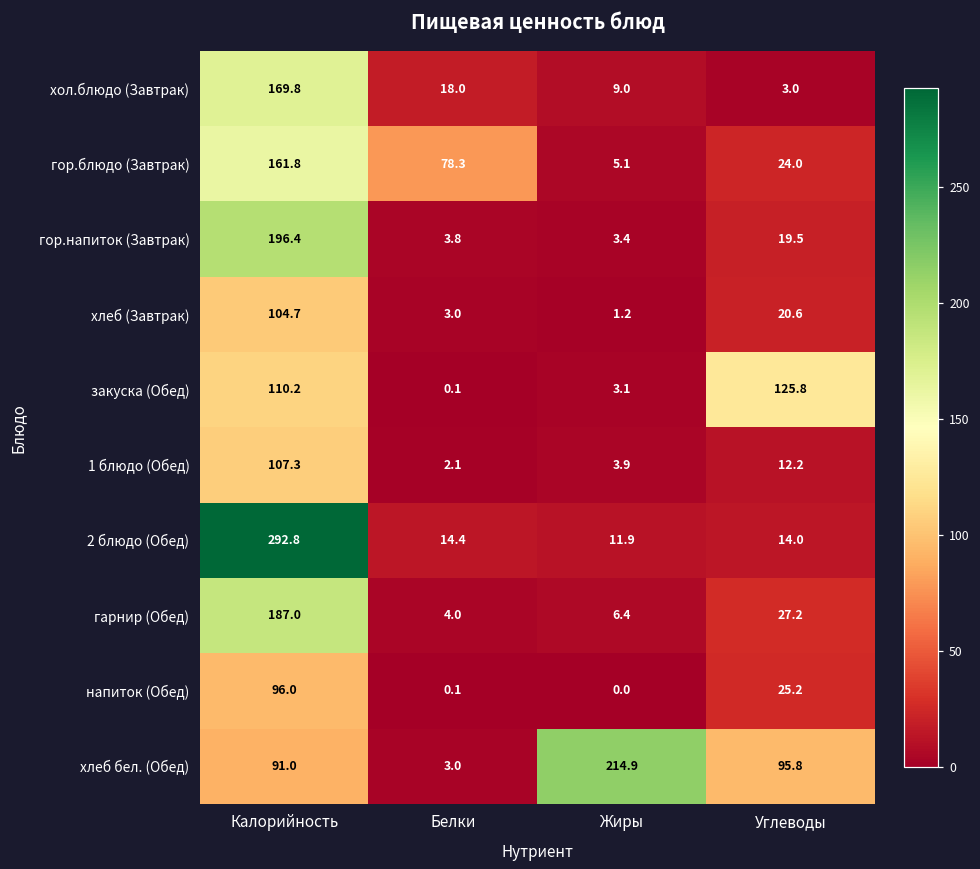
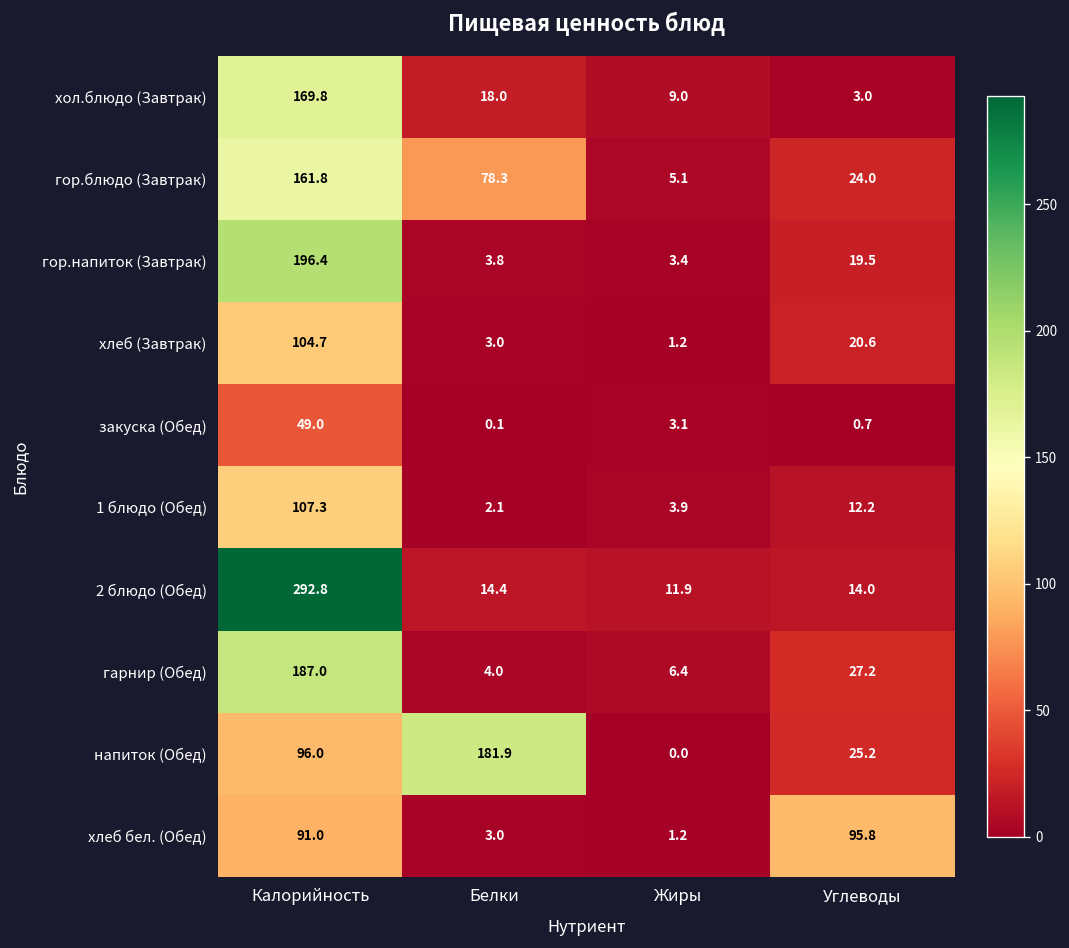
закуска (Обед), Калорийность: 110.2 -> 49.0
закуска (Обед), Углеводы: 125.8 -> 0.7
напиток (Обед), Белки: 0.1 -> 181.9
хлеб бел. (Обед), Жиры: 214.9 -> 1.2
